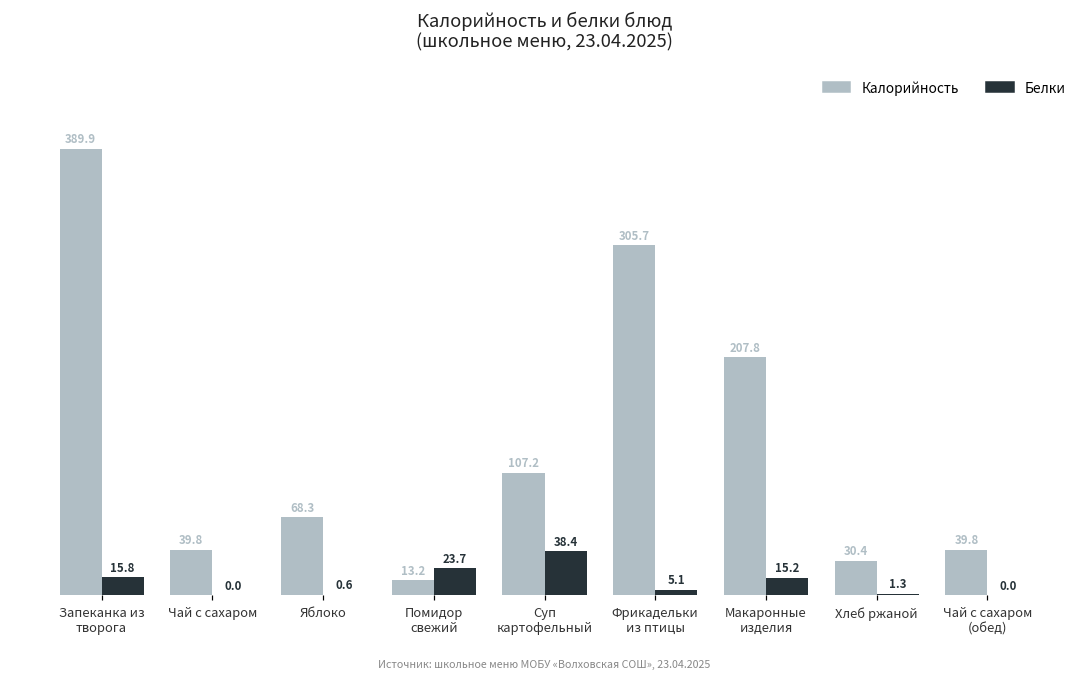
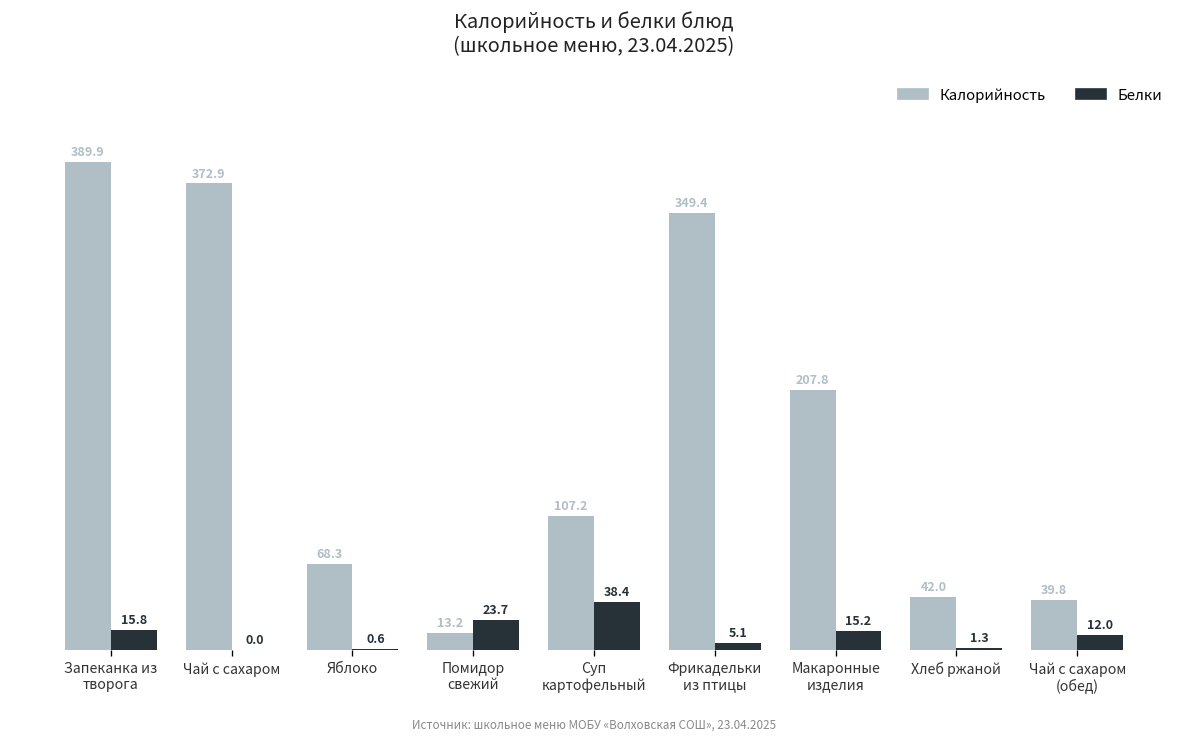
Калорийность, Чай с сахаром: 39.8 -> 372.9
Калорийность, Фрикадельки из птицы: 305.7 -> 349.4
Калорийность, Хлеб ржаной: 30.4 -> 42.0
Белки, Чай с сахаром (обед): 0.0 -> 12.0
